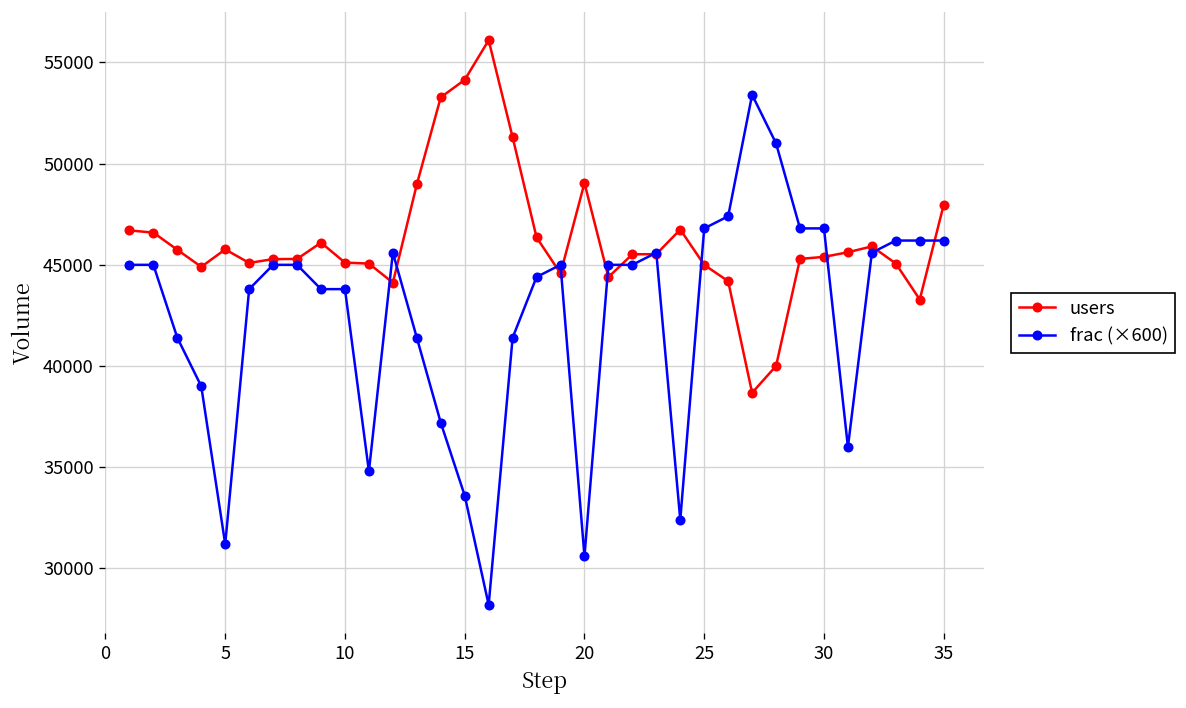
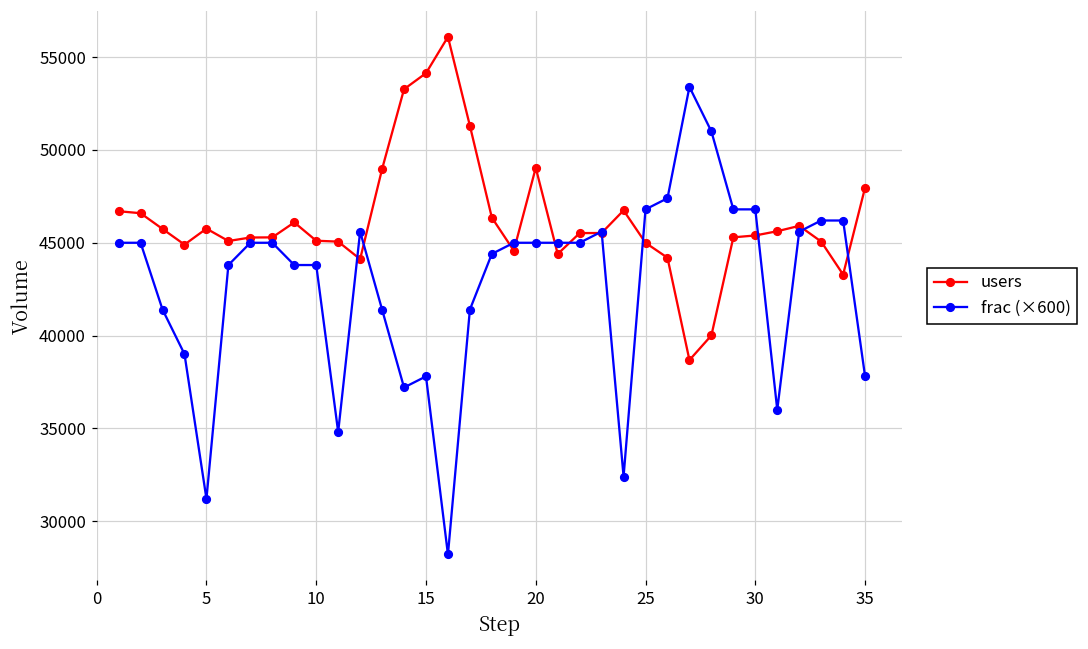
frac (×600), 15: 33600 -> 37800
frac (×600), 20: 30600 -> 45000
frac (×600), 35: 46200 -> 37800
